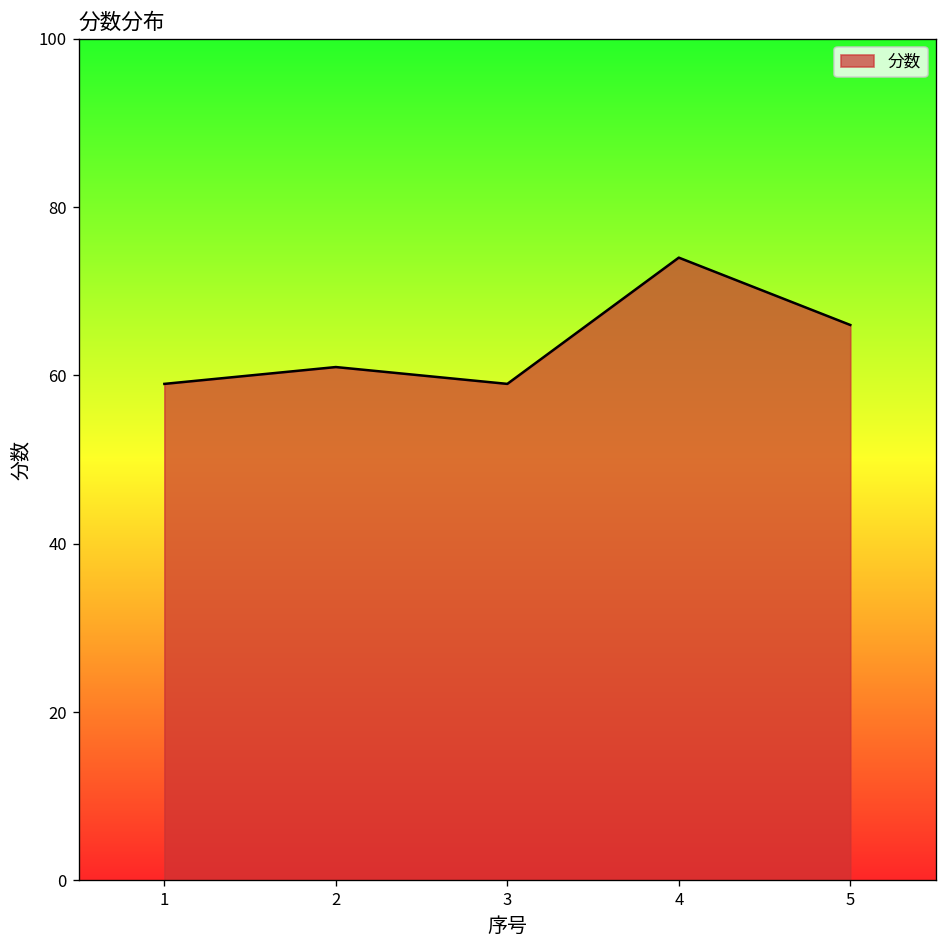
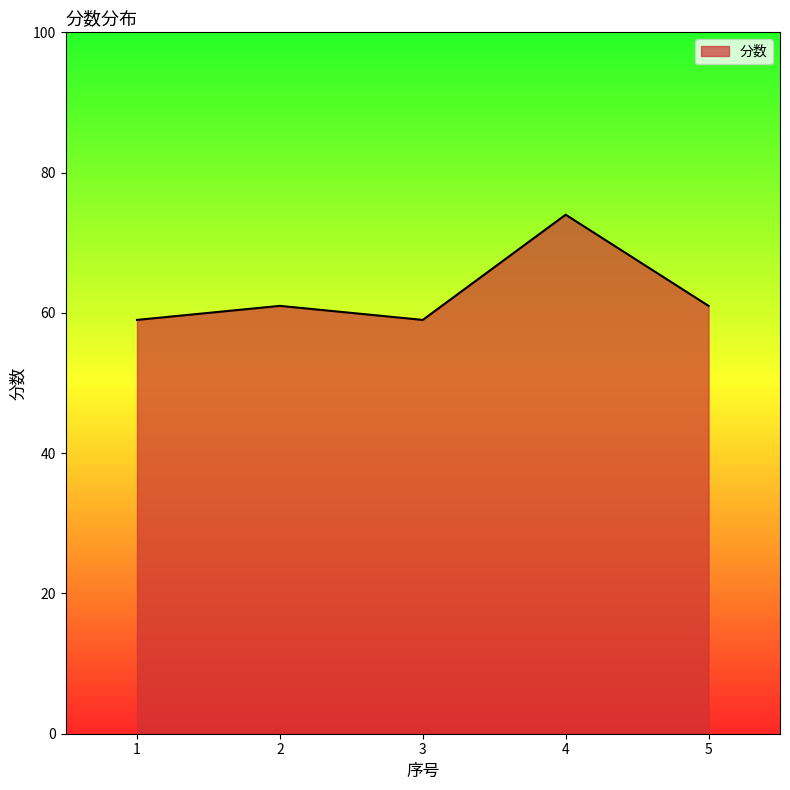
5: 66 -> 61
